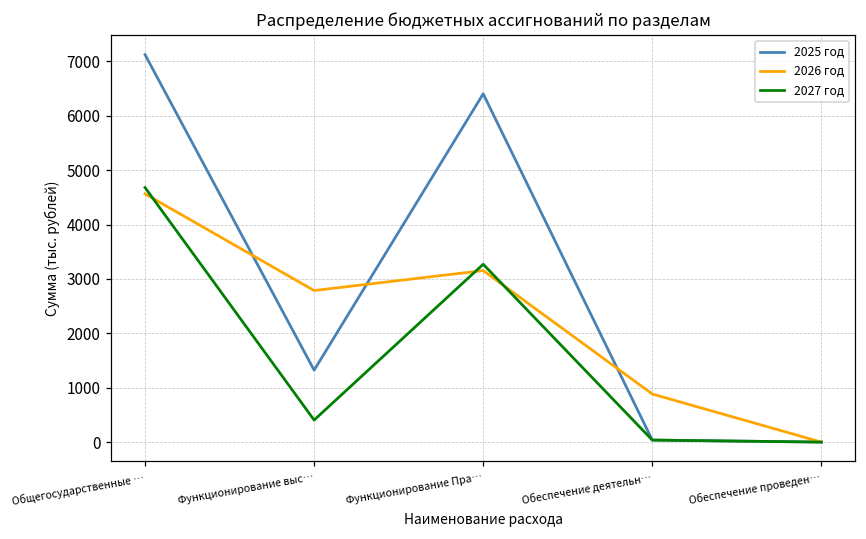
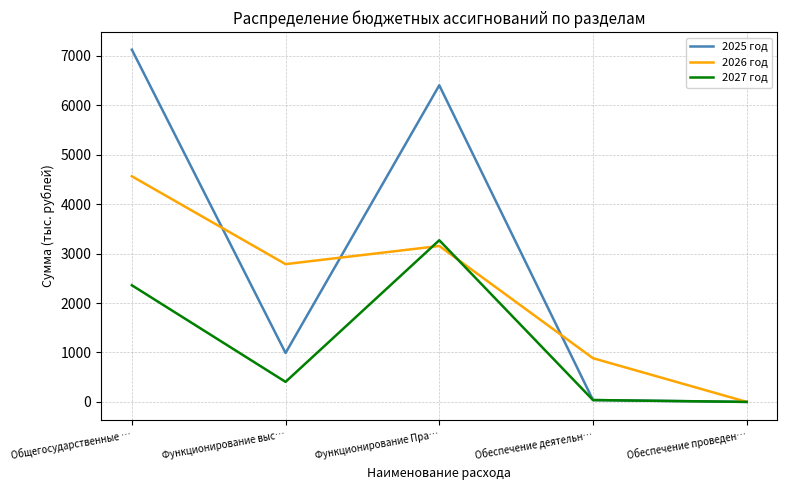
2027 год, Общегосударственные …: 4700 -> 2400
2025 год, Функционирование выс…: 1300 -> 1000
